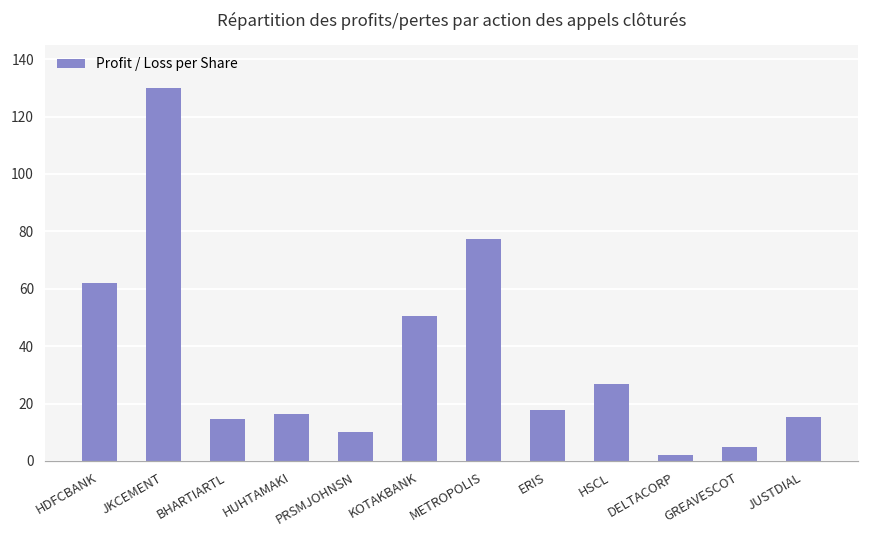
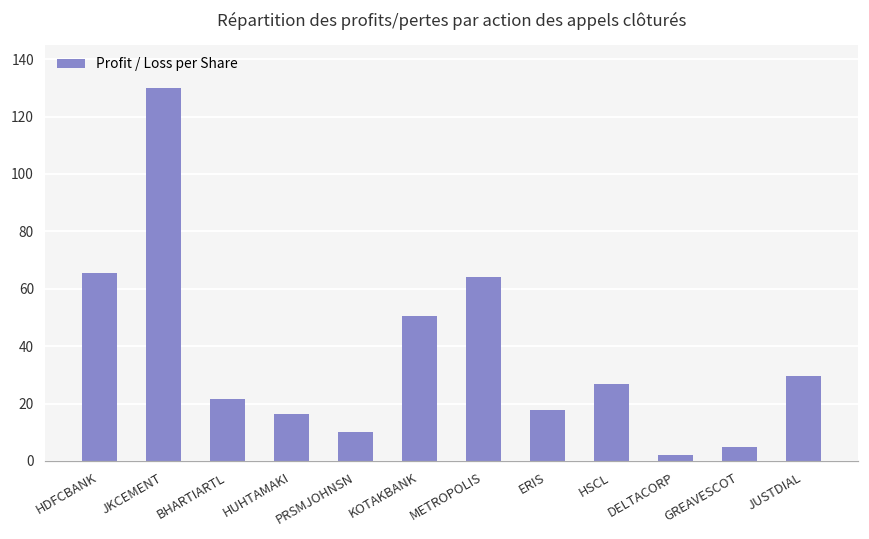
HDFCBANK: 62 -> 66
BHARTIARTL: 15 -> 22
METROPOLIS: 78 -> 64
JUSTDIAL: 15 -> 30
